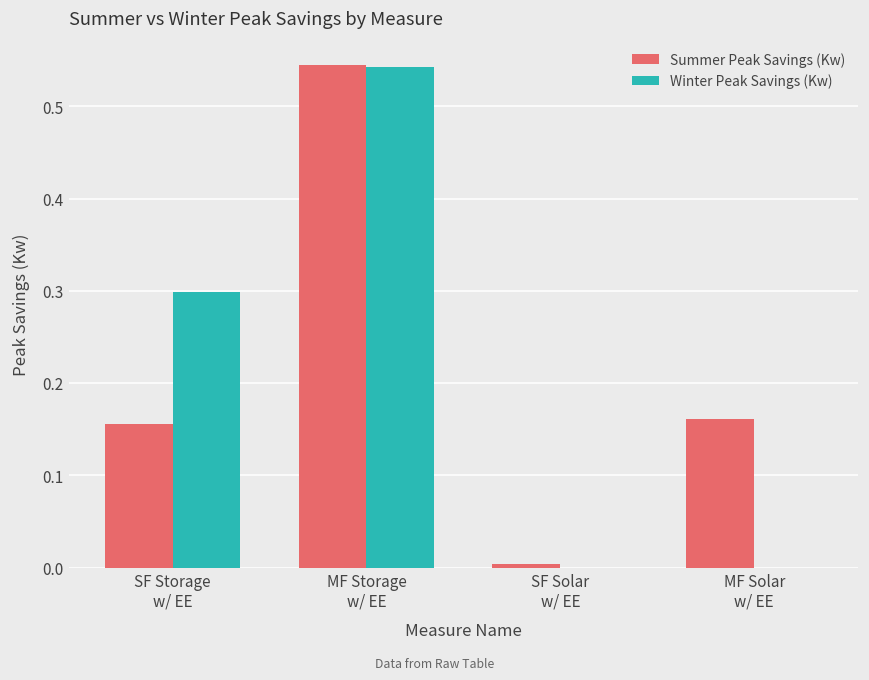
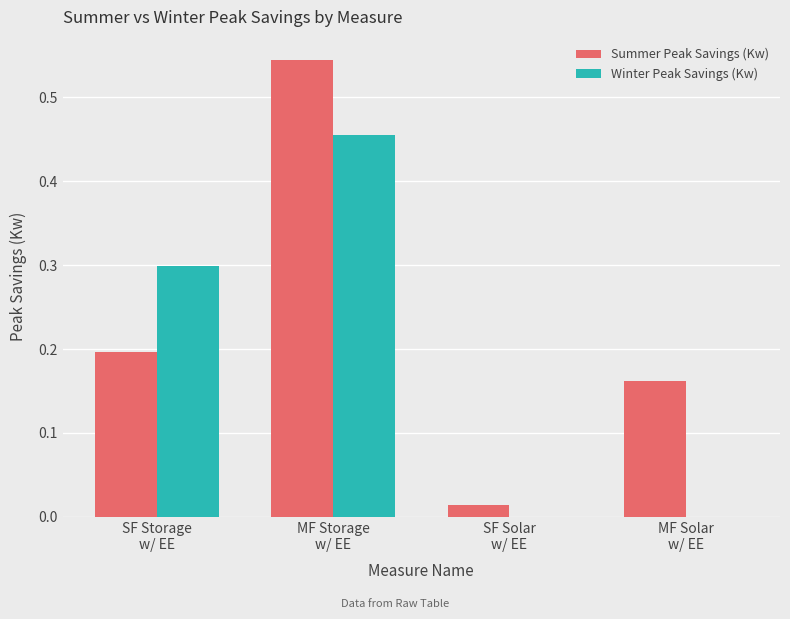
Summer Peak Savings (Kw), SF Storage w/ EE: 0.16 -> 0.20
Winter Peak Savings (Kw), MF Storage w/ EE: 0.54 -> 0.46
Summer Peak Savings (Kw), SF Solar w/ EE: 0.00 -> 0.01
